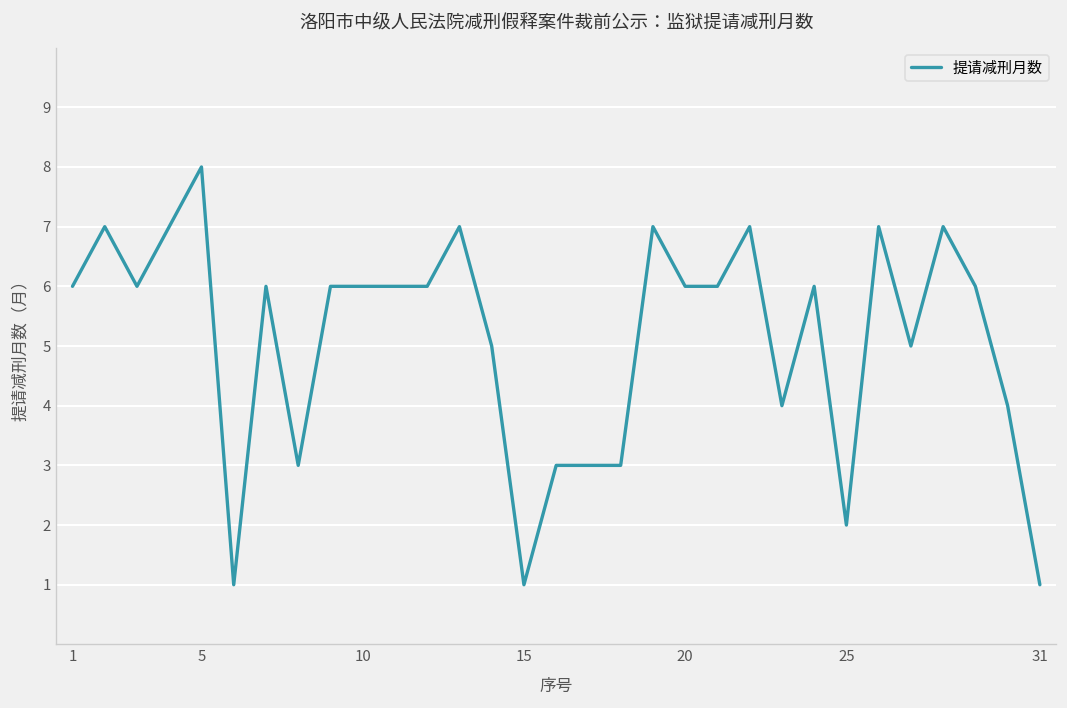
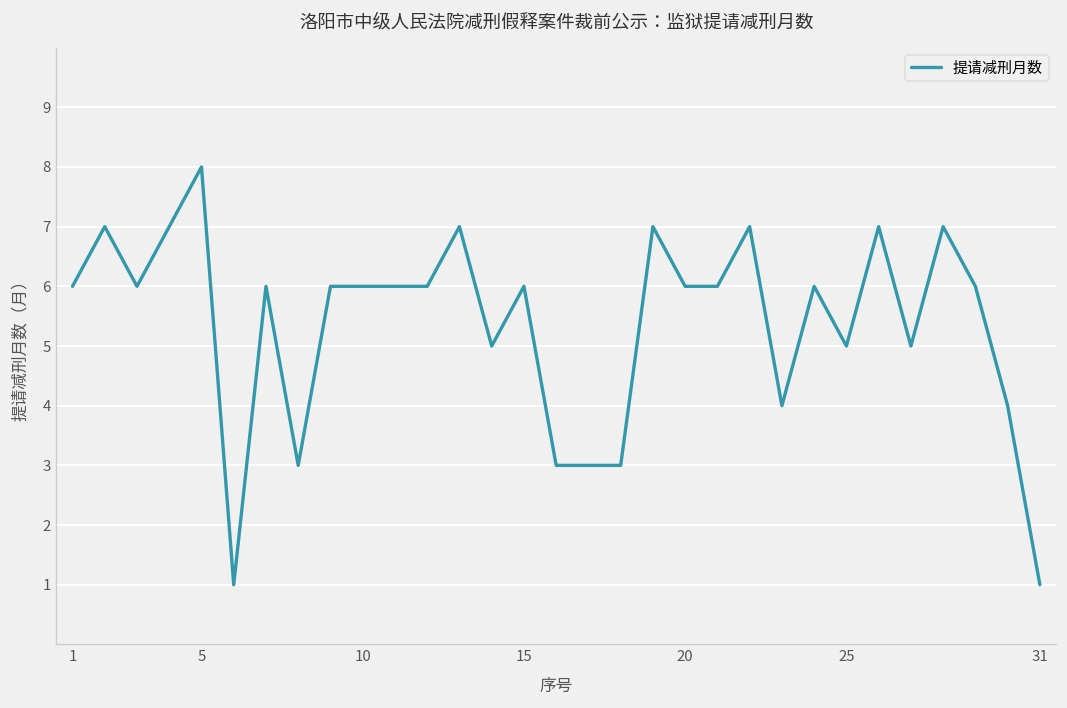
15: 1 -> 6
25: 2 -> 5
